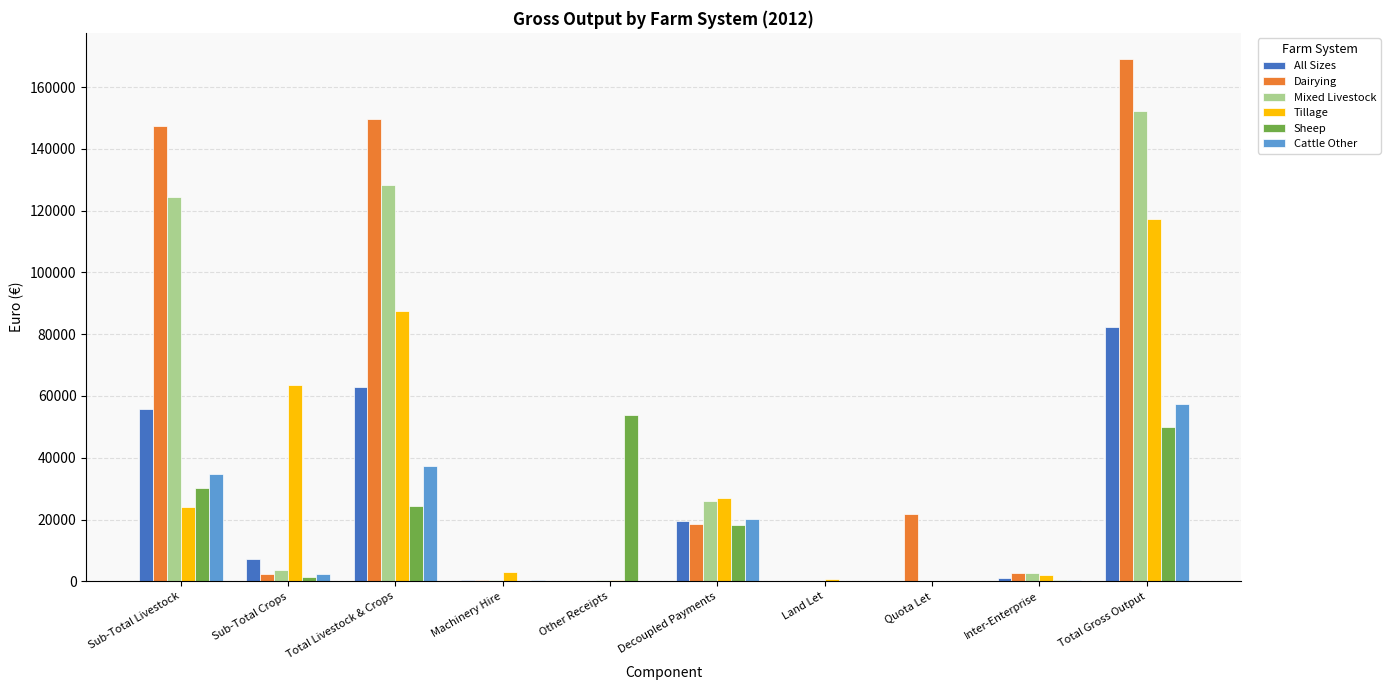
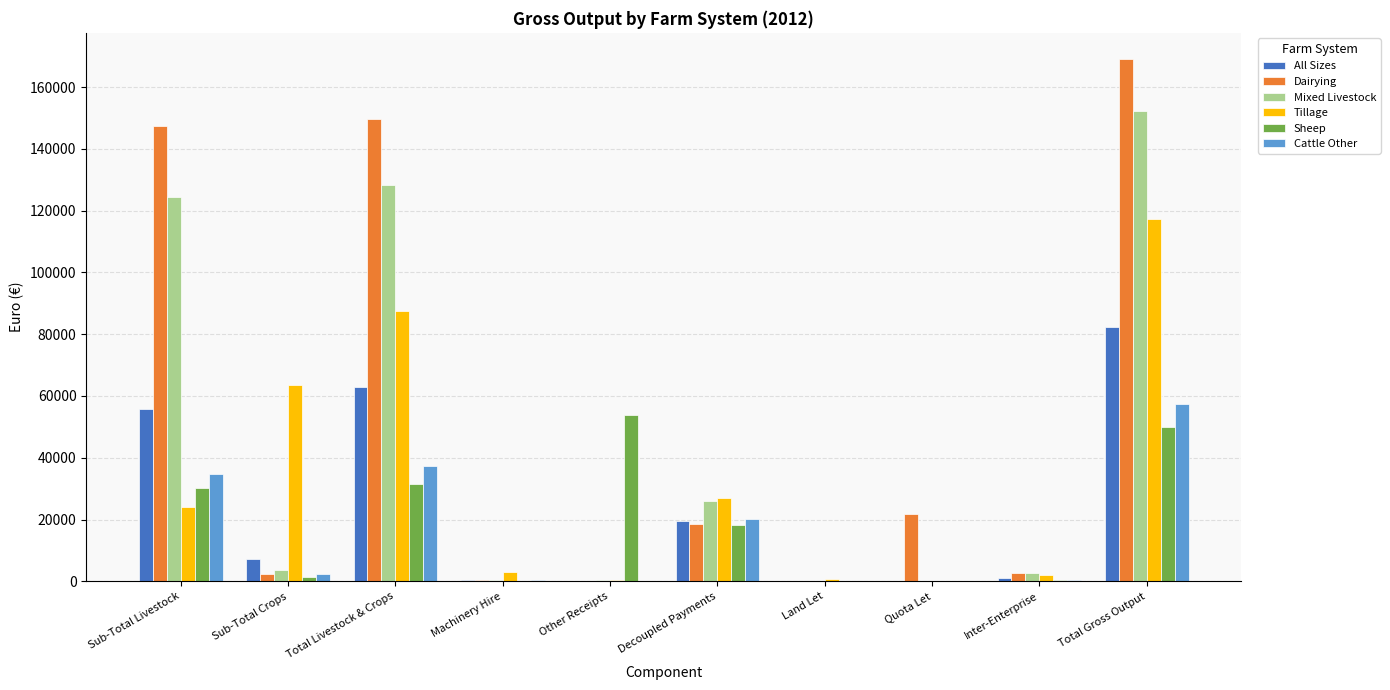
Sheep, Total Livestock & Crops: 24000 -> 32000
